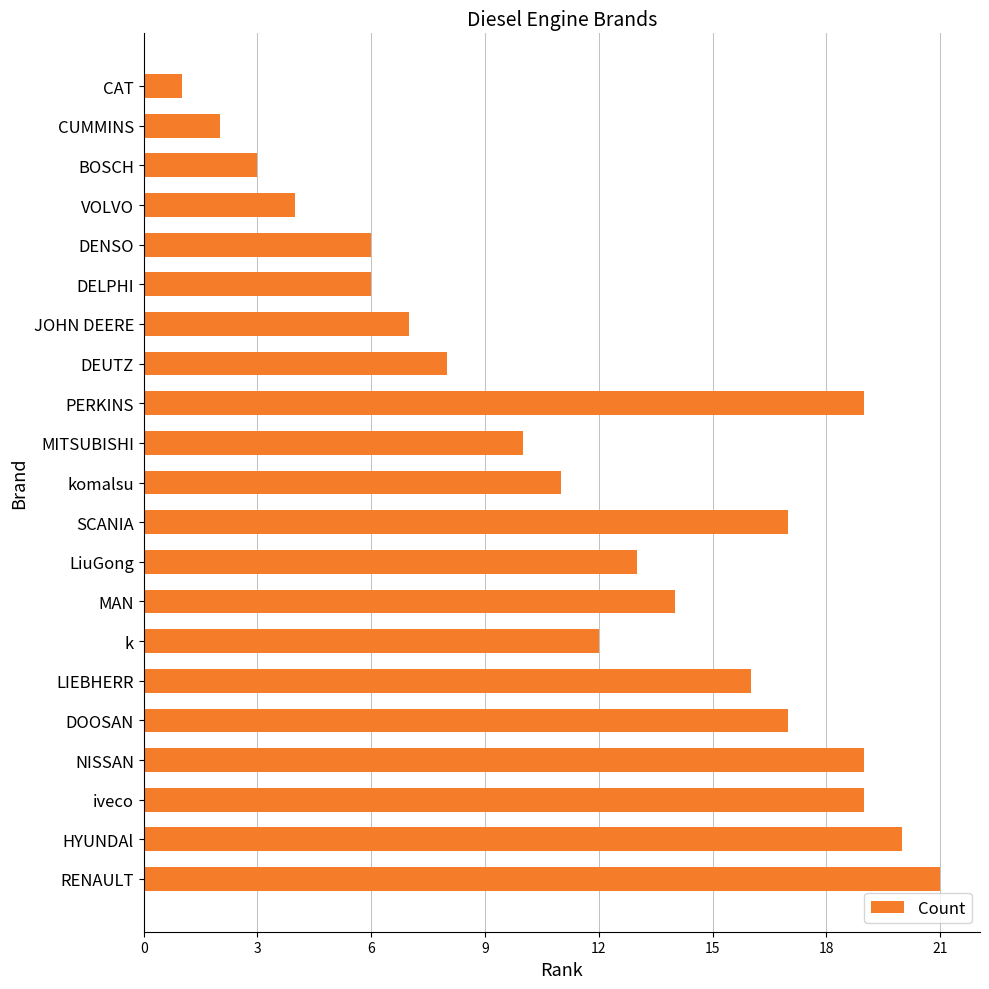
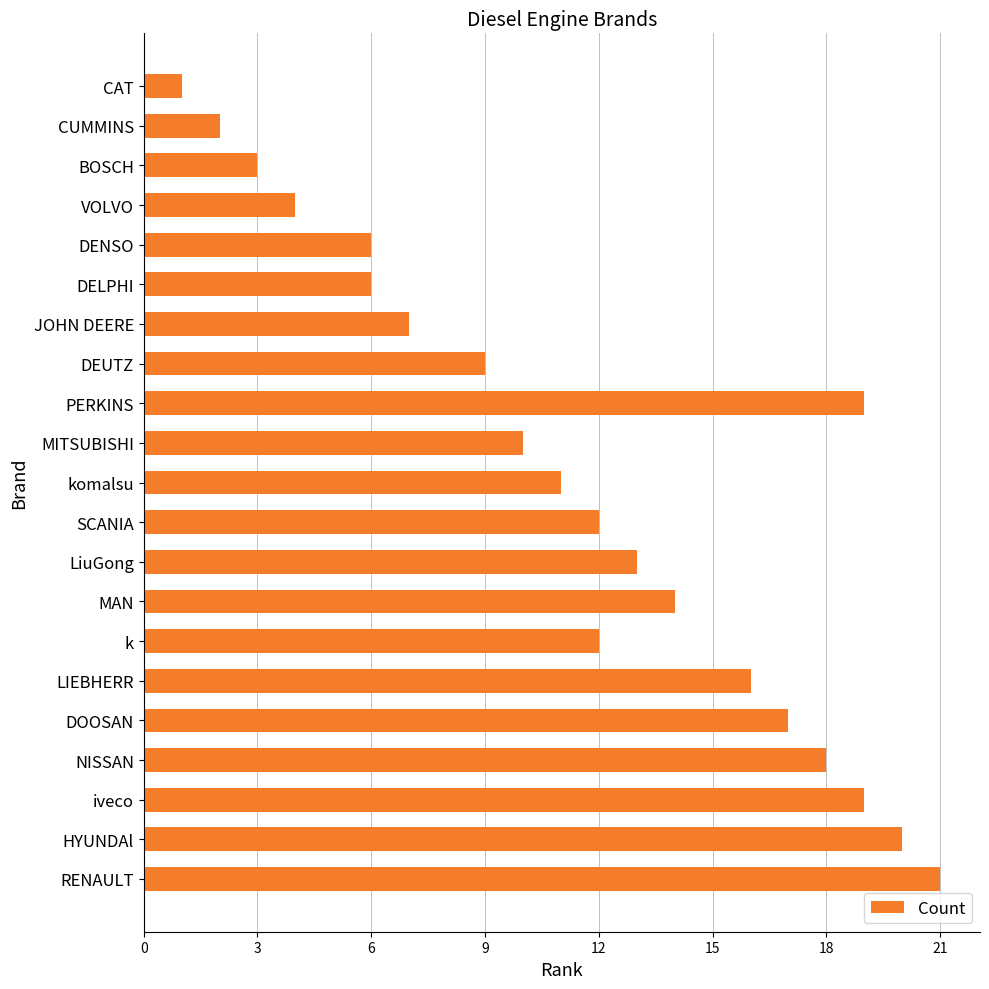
DEUTZ: 8 -> 9
SCANIA: 17 -> 12
NISSAN: 19 -> 18
